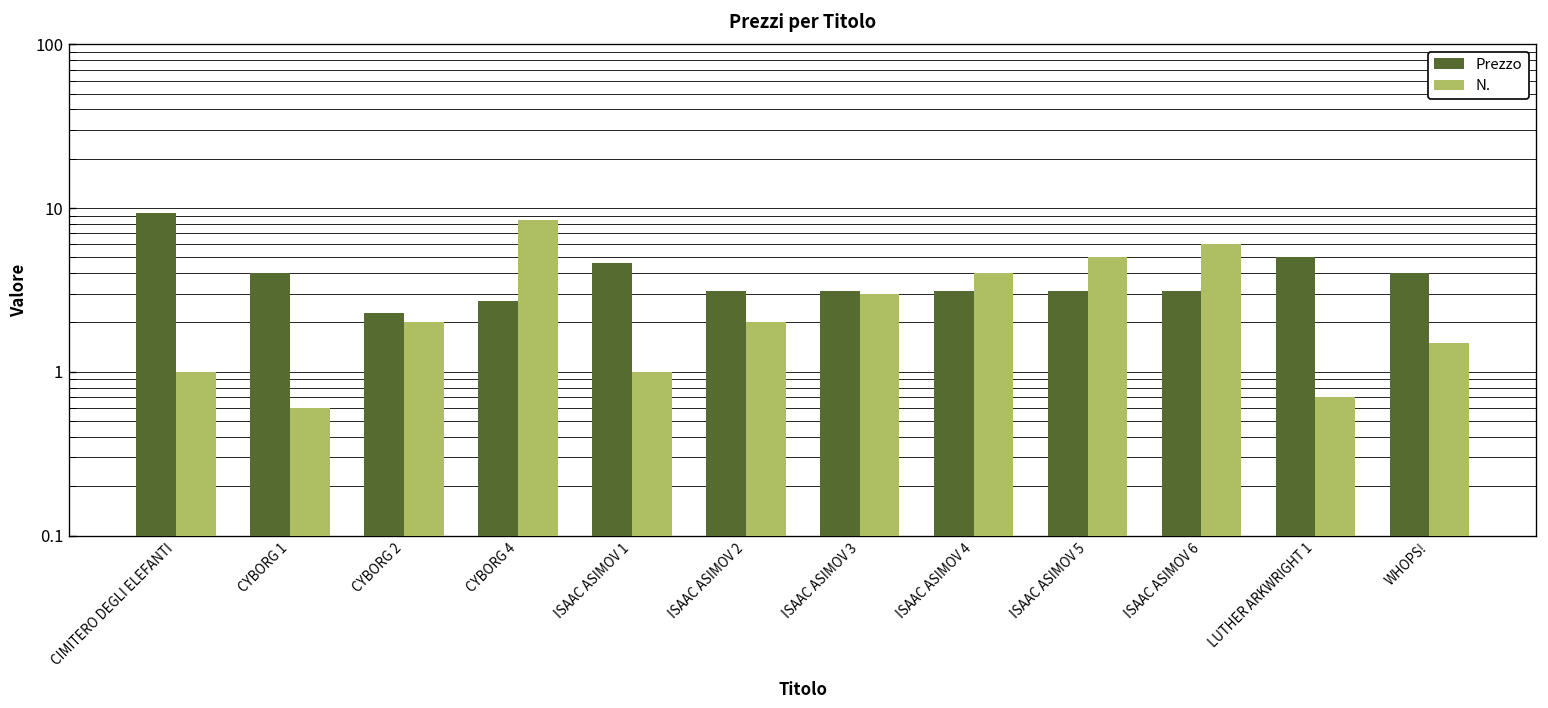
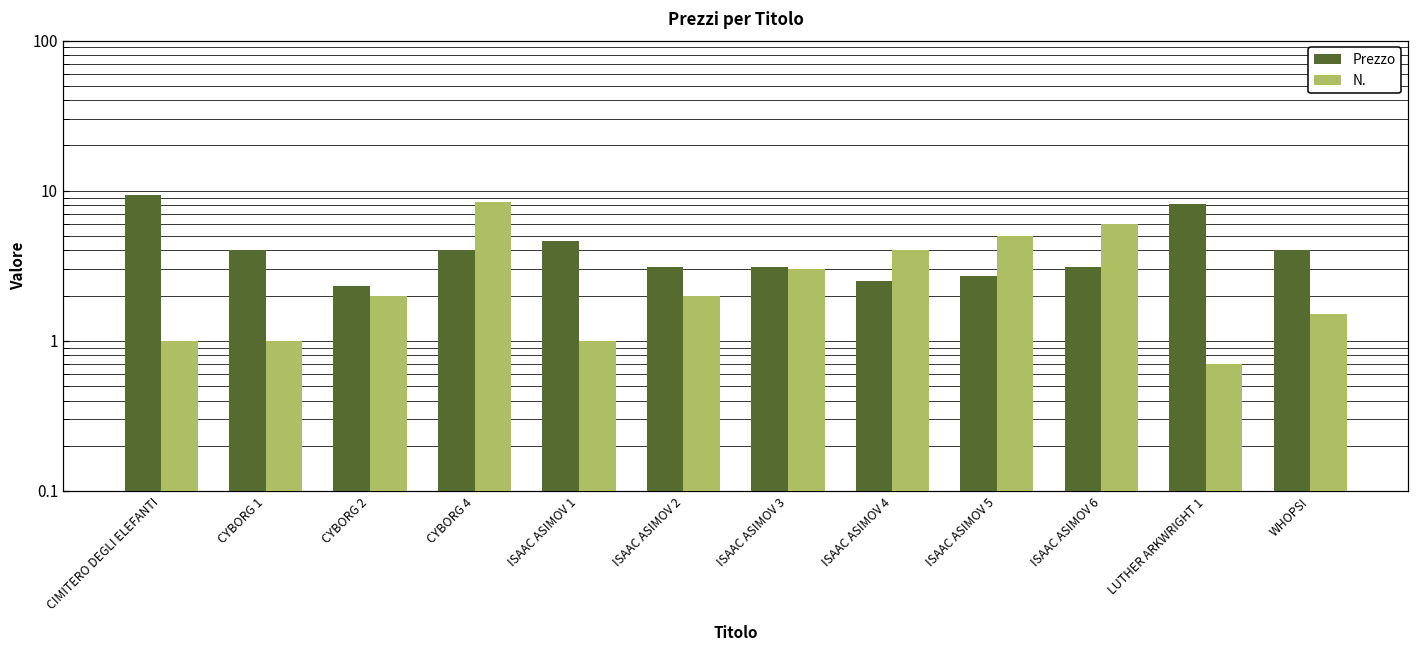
N., CYBORG 1: 0.6 -> 1.0
Prezzo, CYBORG 4: 2.7 -> 4.0
Prezzo, ISAAC ASIMOV 4: 3.1 -> 2.5
Prezzo, ISAAC ASIMOV 5: 3.1 -> 2.7
Prezzo, LUTHER ARKWRIGHT 1: 5.0 -> 8
